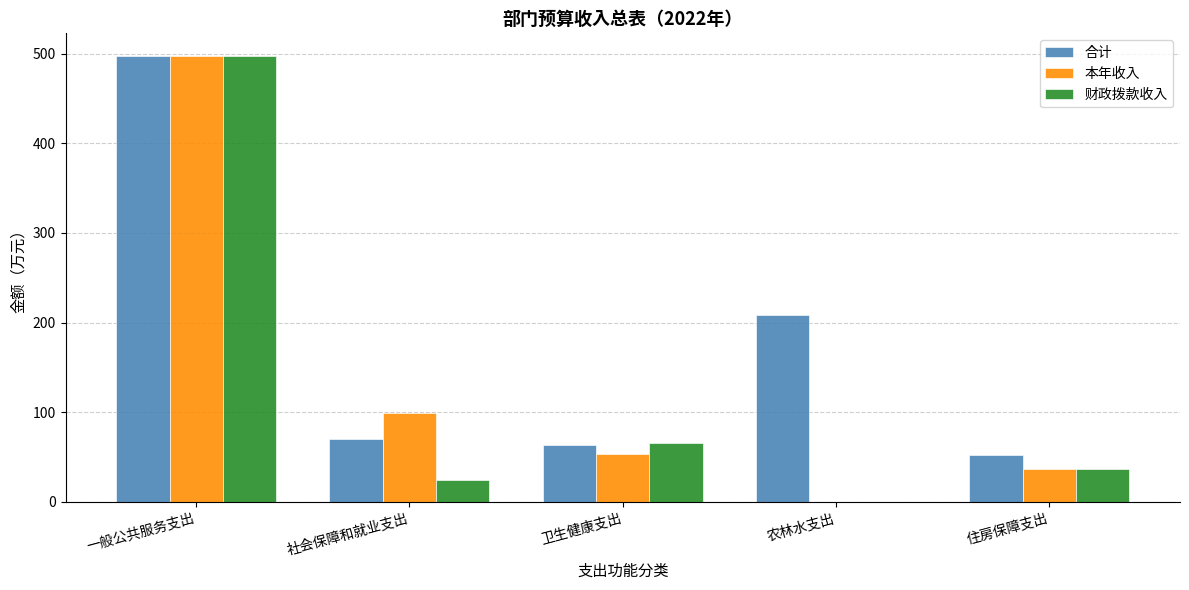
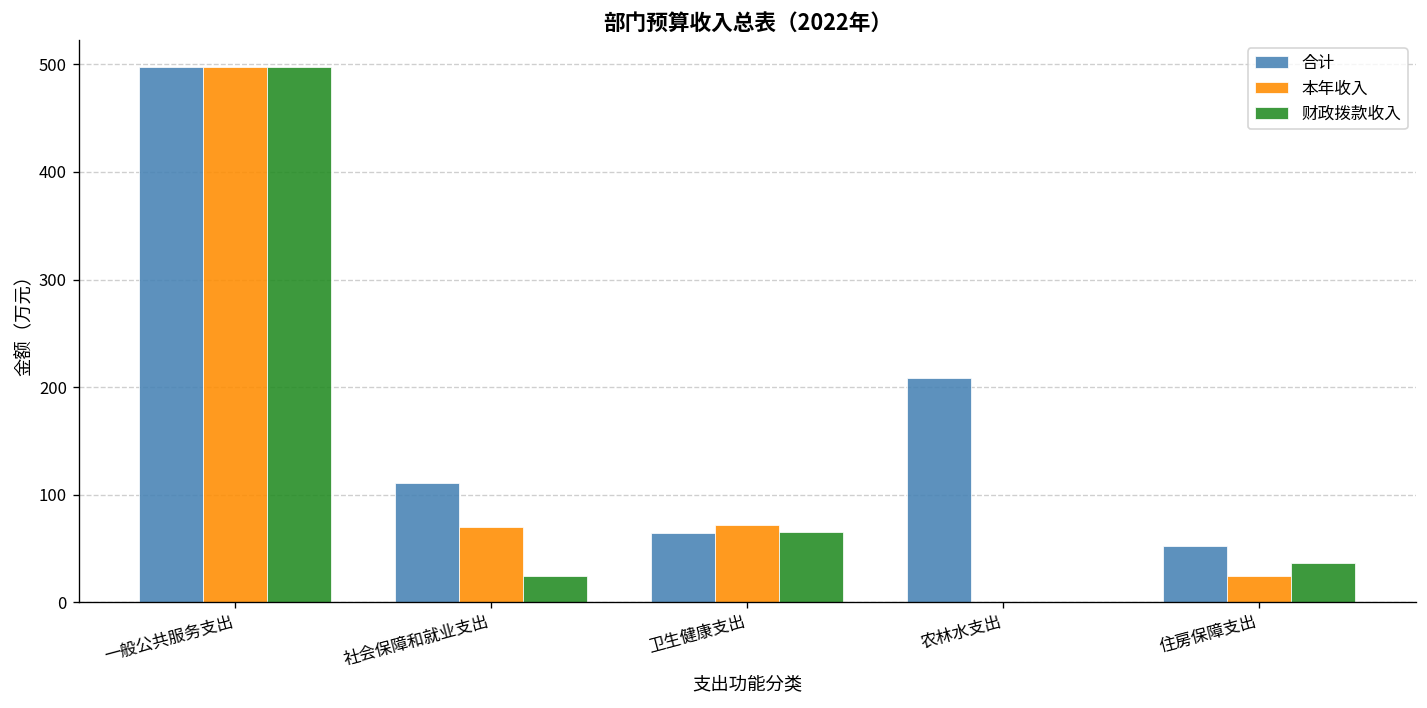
合计, 社会保障和就业支出: 70 -> 110
本年收入, 社会保障和就业支出: 100 -> 70
本年收入, 卫生健康支出: 50 -> 70
本年收入, 住房保障支出: 40 -> 20
